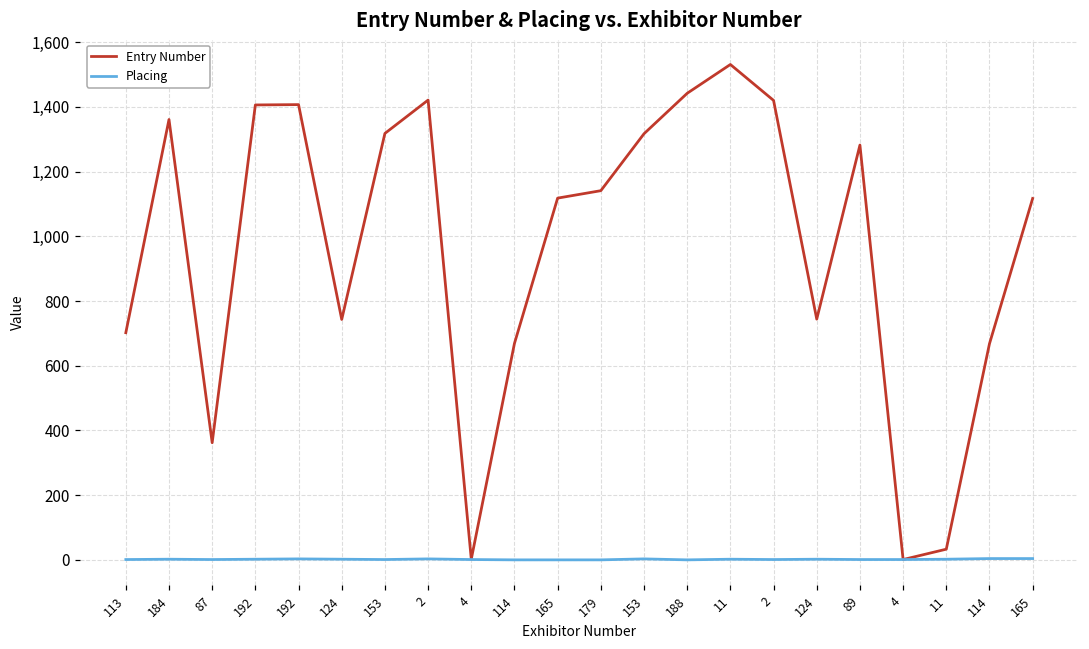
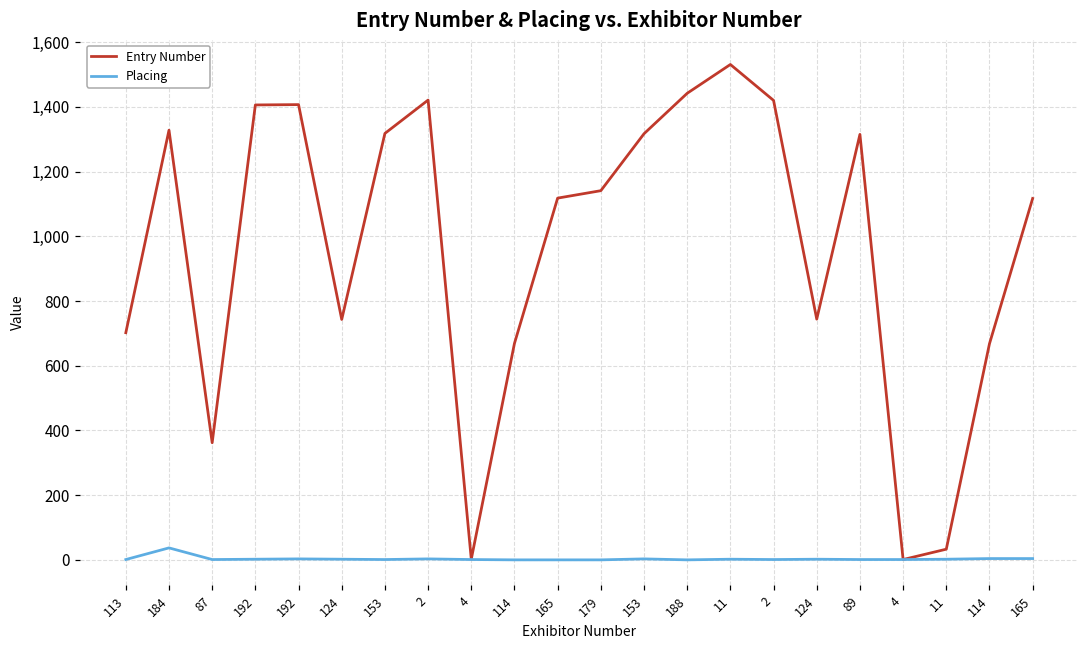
Entry Number, 184: 1,360 -> 1,330
Placing, 184: 0 -> 40
Entry Number, 89: 1,280 -> 1,320
